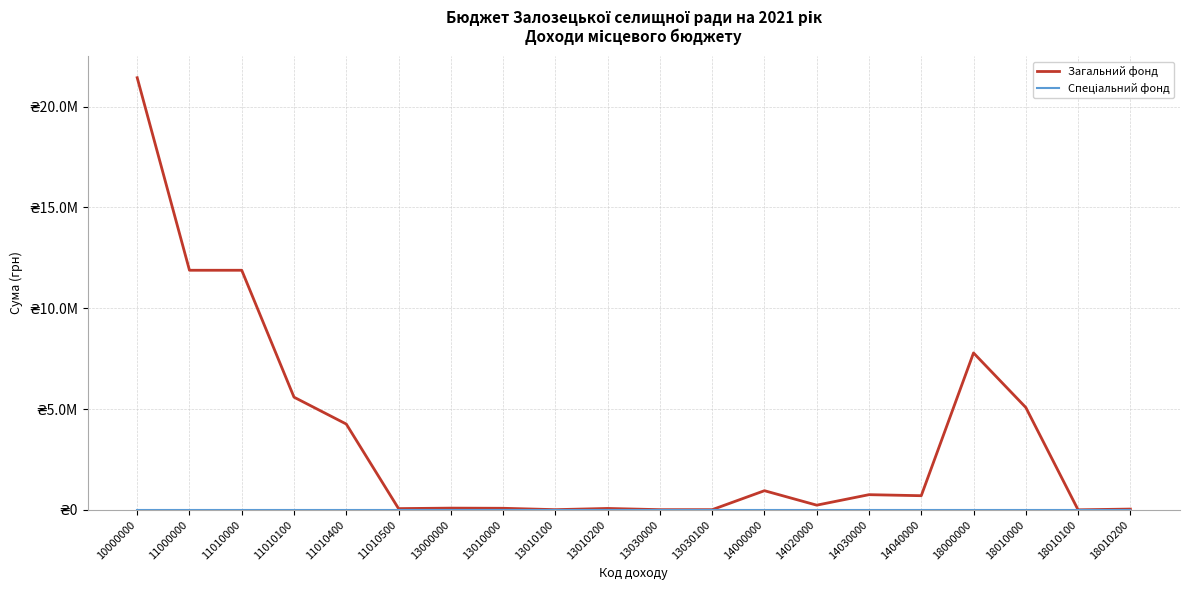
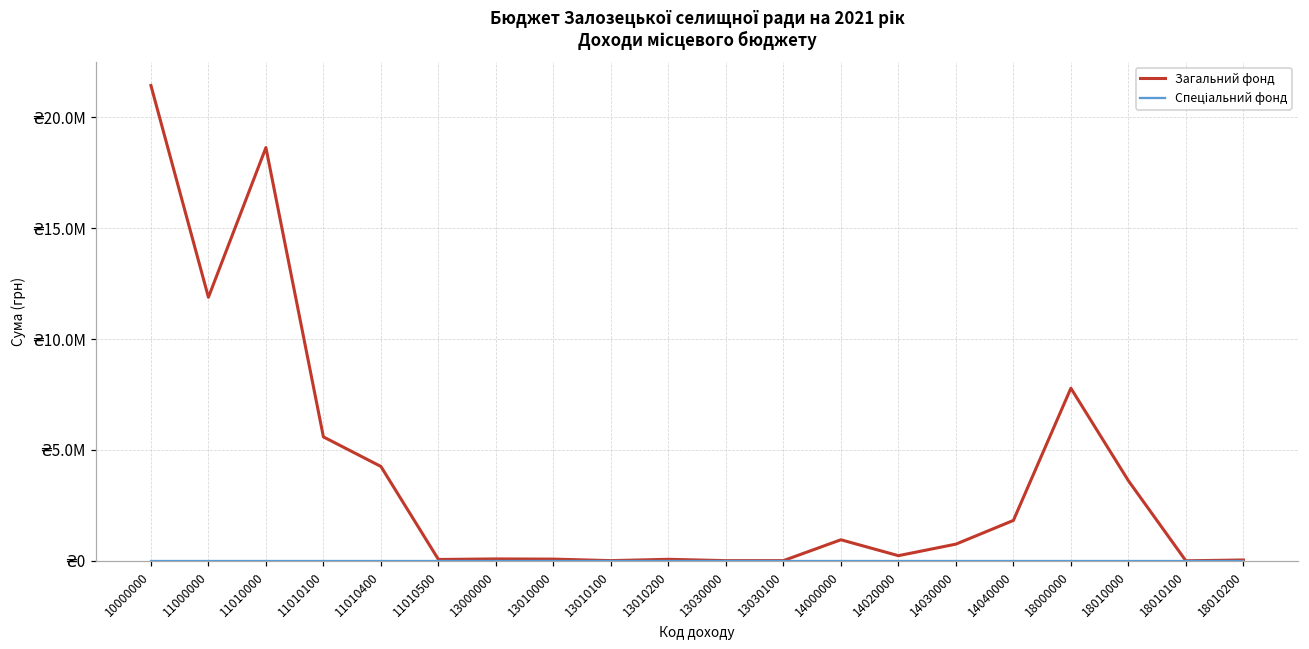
Загальний фонд, 11010000: ₴11900000 -> ₴18600000
Загальний фонд, 14040000: ₴700000 -> ₴1800000
Загальний фонд, 18010000: ₴5100000 -> ₴3600000
